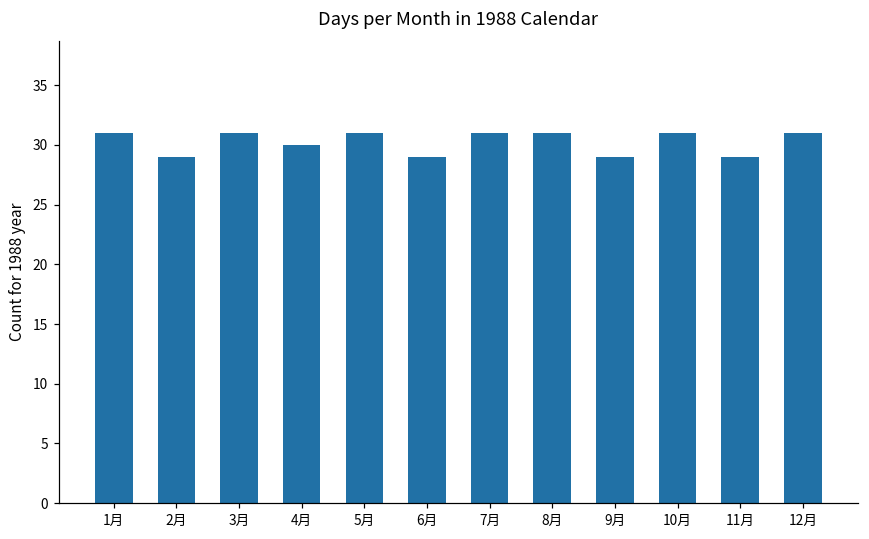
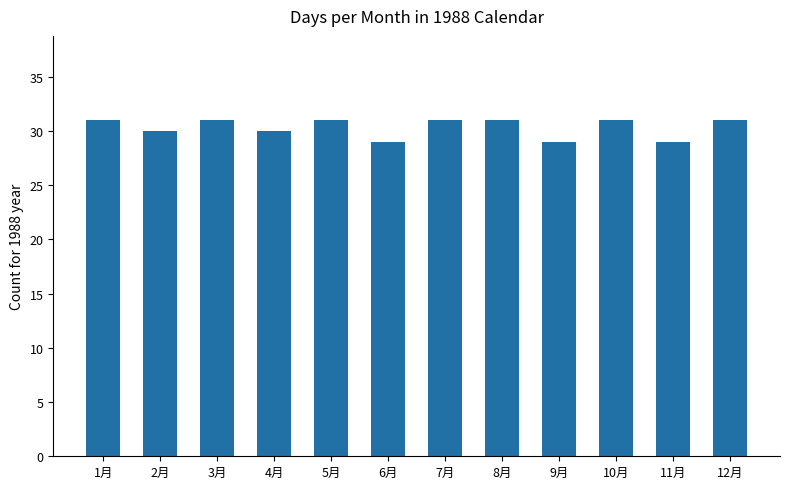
2月: 29 -> 30
